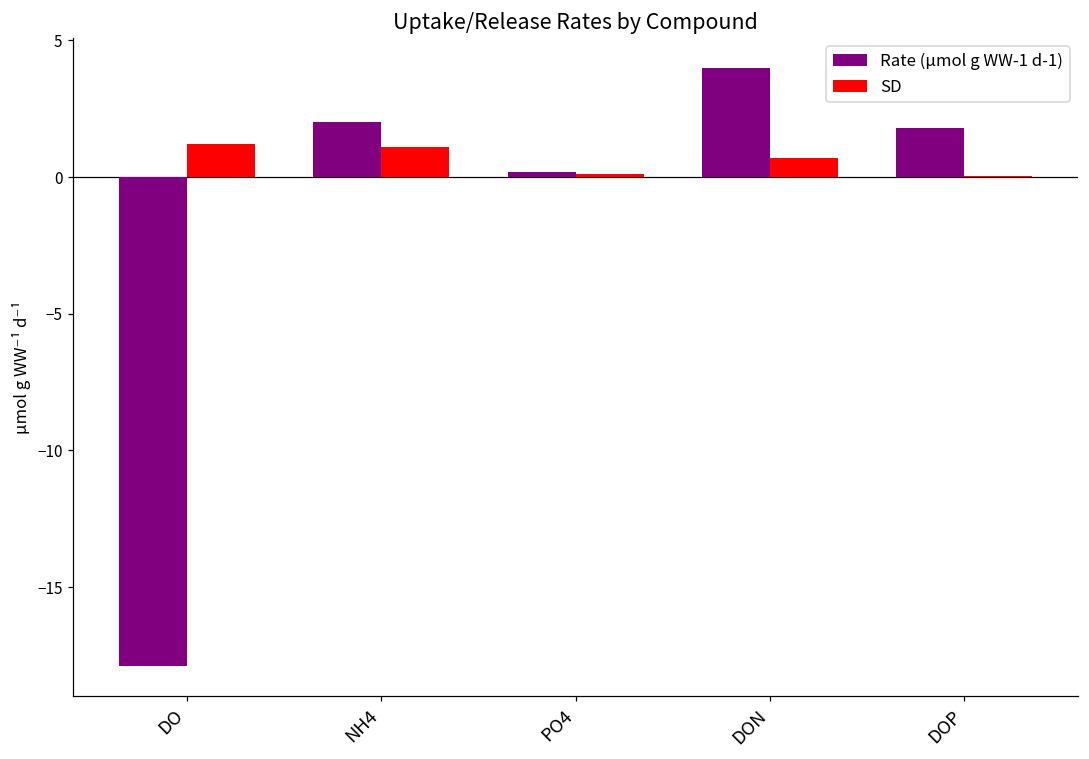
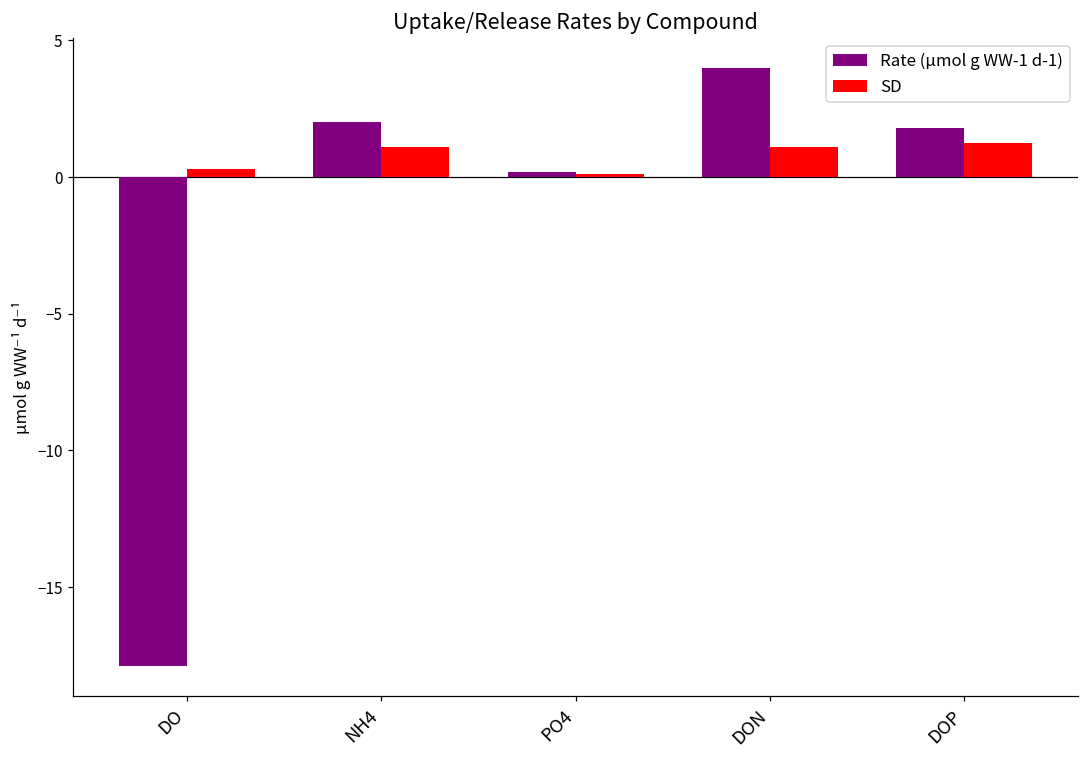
SD, DO: 1.2 -> 0.3
SD, DON: 0.7 -> 1.1
SD, DOP: 0.0 -> 1.2
